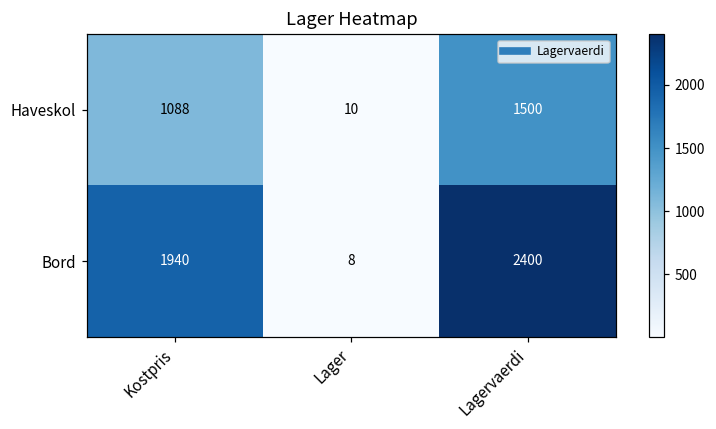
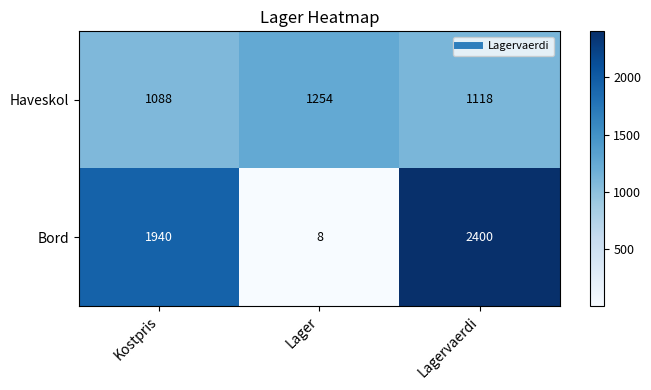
Haveskol, Lager: 10 -> 1254
Haveskol, Lagervaerdi: 1500 -> 1118
